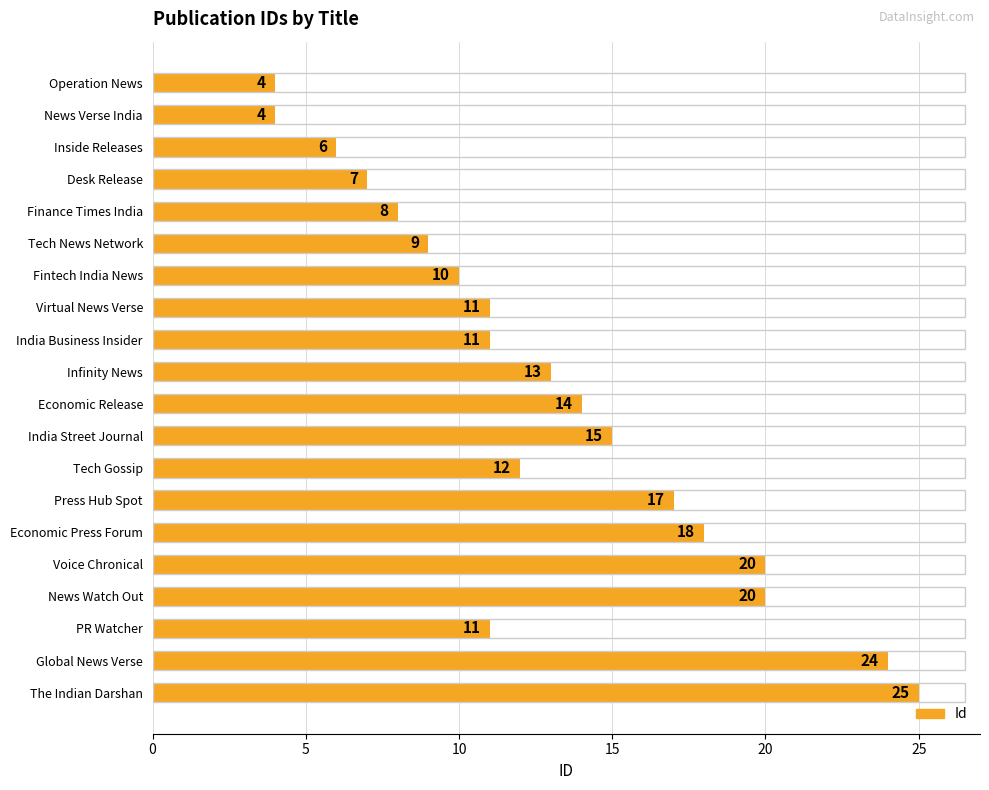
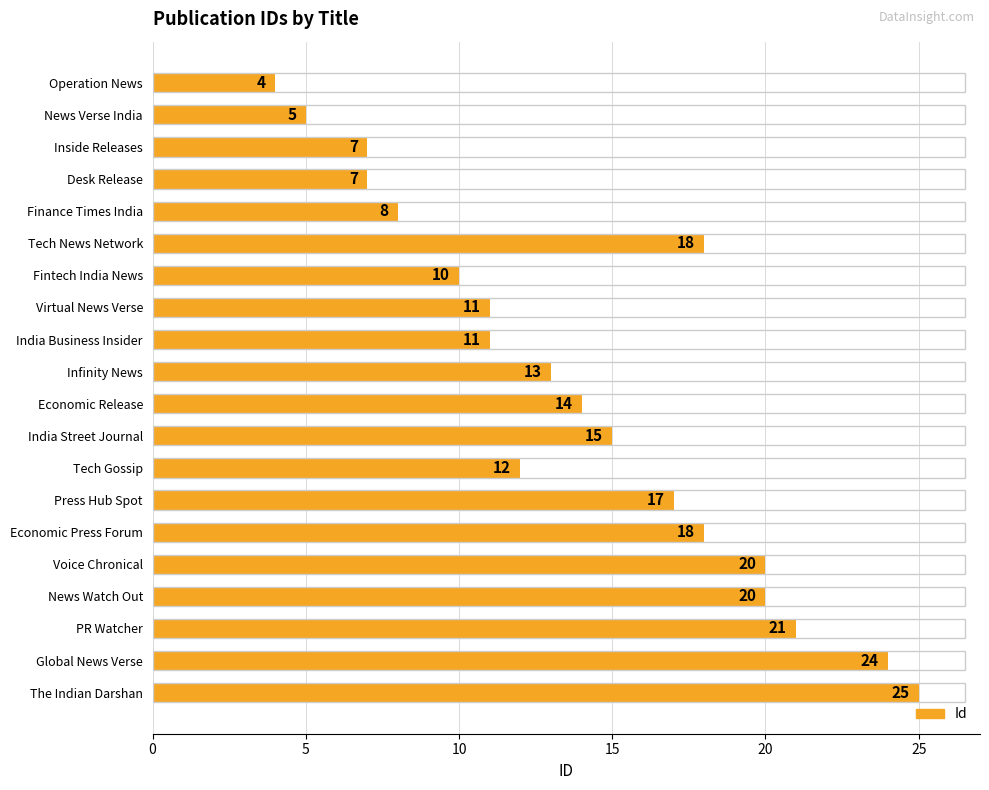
News Verse India: 4 -> 5
Inside Releases: 6 -> 7
Tech News Network: 9 -> 18
PR Watcher: 11 -> 21
